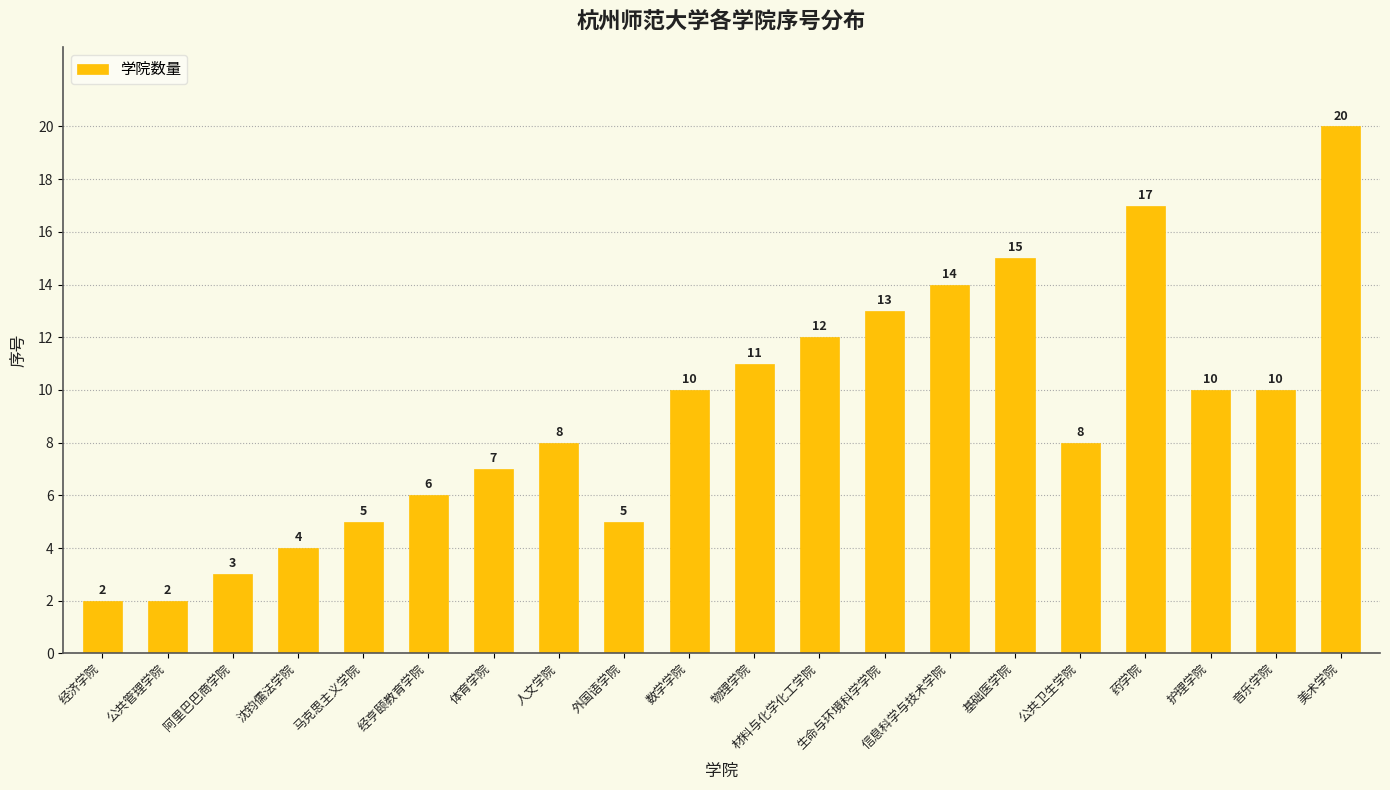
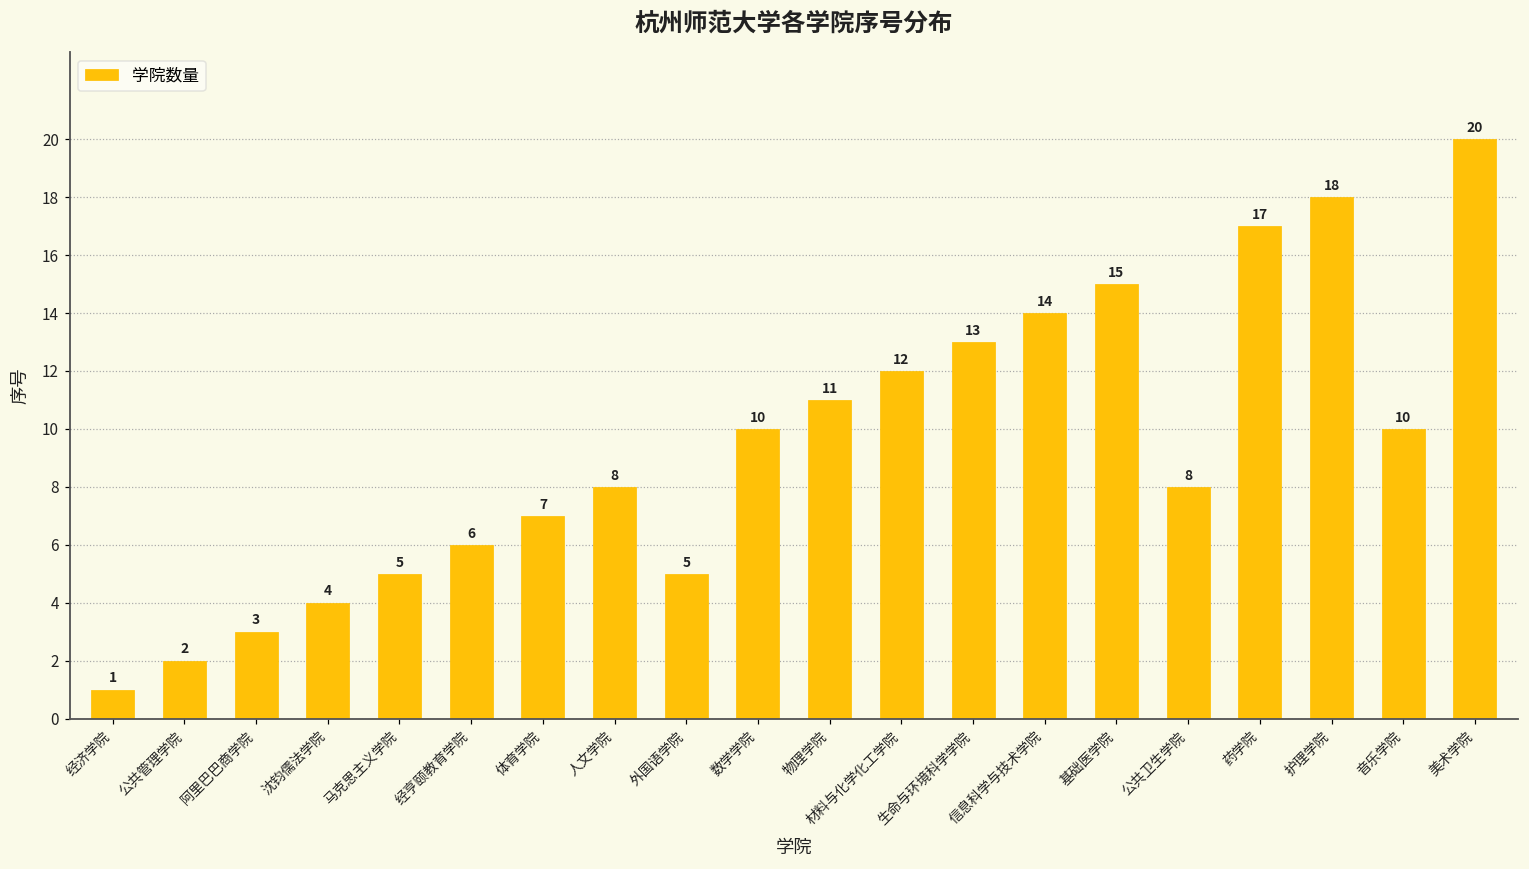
经济学院: 2 -> 1
护理学院: 10 -> 18
